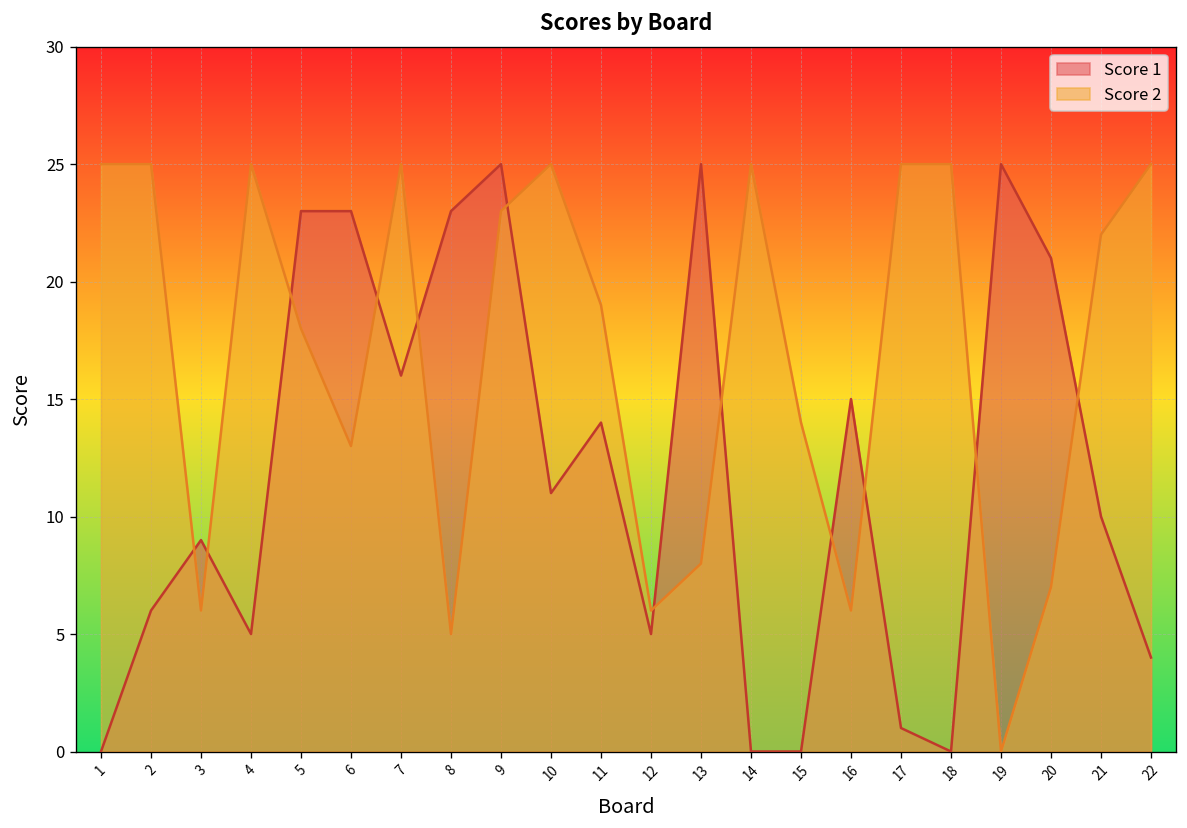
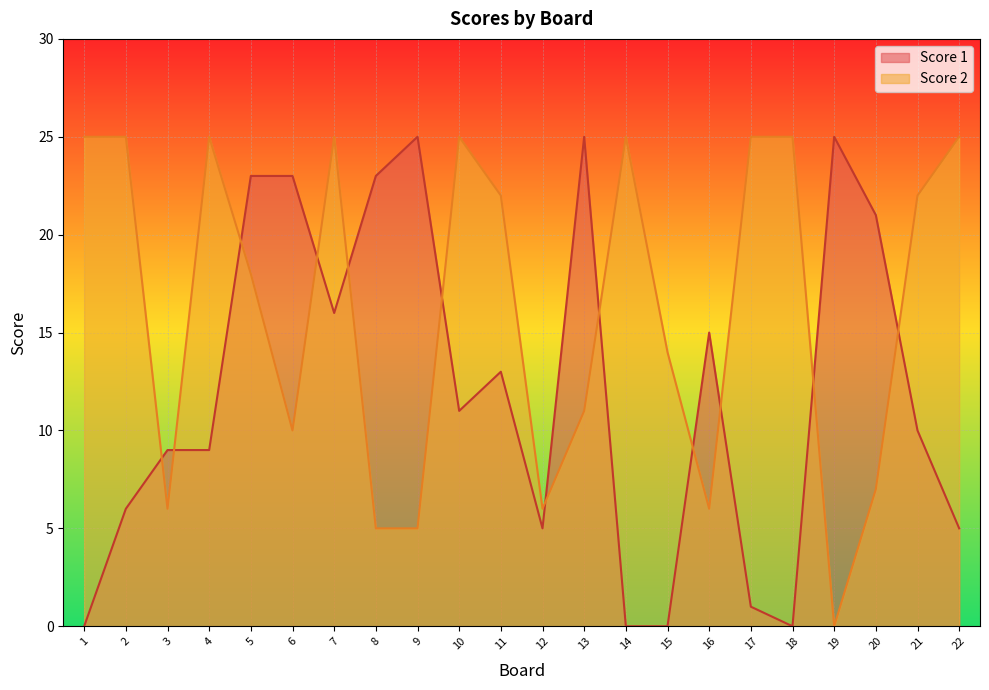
Score 1, 4: 5 -> 9
Score 2, 6: 13 -> 10
Score 2, 9: 23 -> 5
Score 1, 11: 14 -> 13
Score 2, 11: 19 -> 22
Score 2, 13: 8 -> 11
Score 1, 22: 4 -> 5
